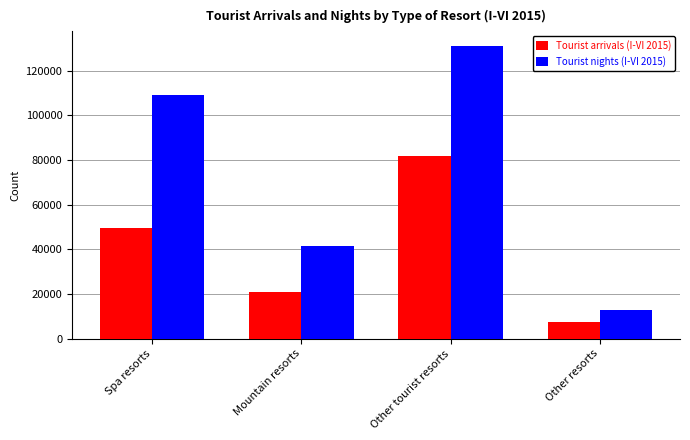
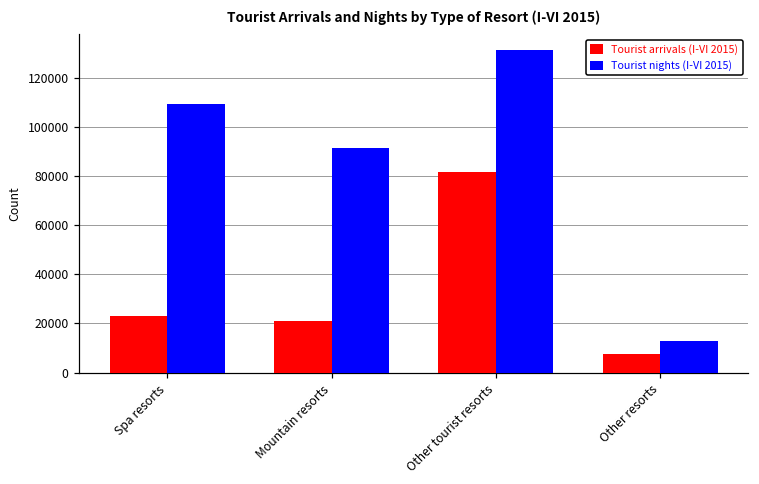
Tourist arrivals (I-VI 2015), Spa resorts: 50000 -> 23000
Tourist nights (I-VI 2015), Mountain resorts: 41000 -> 92000
